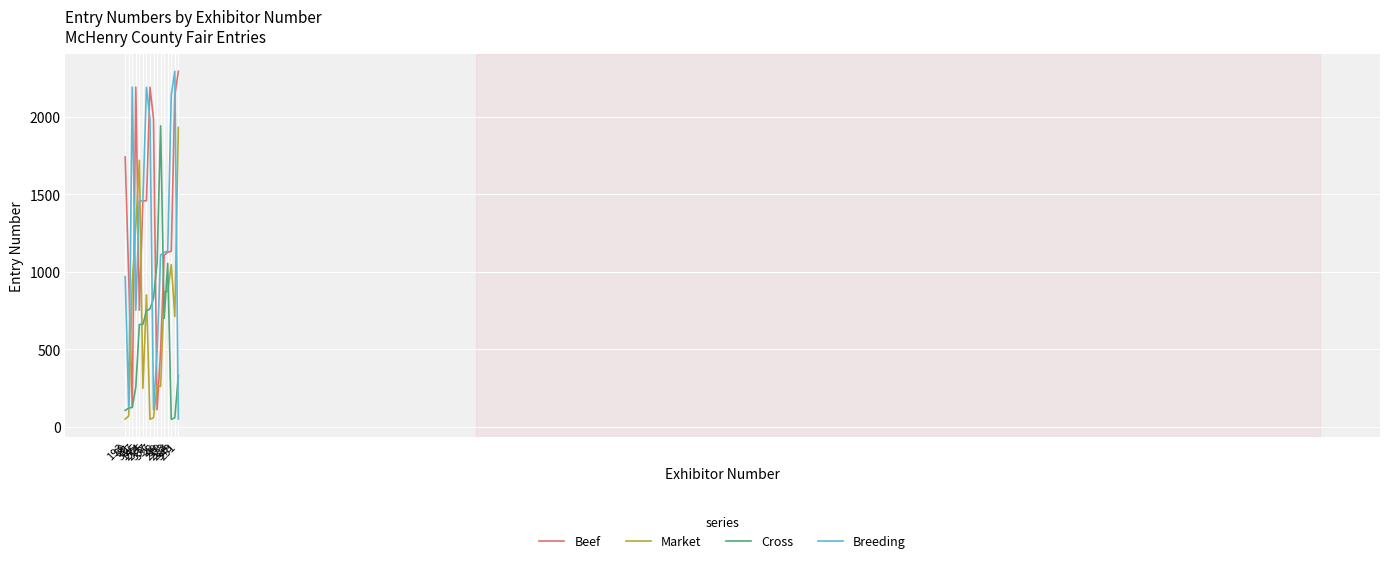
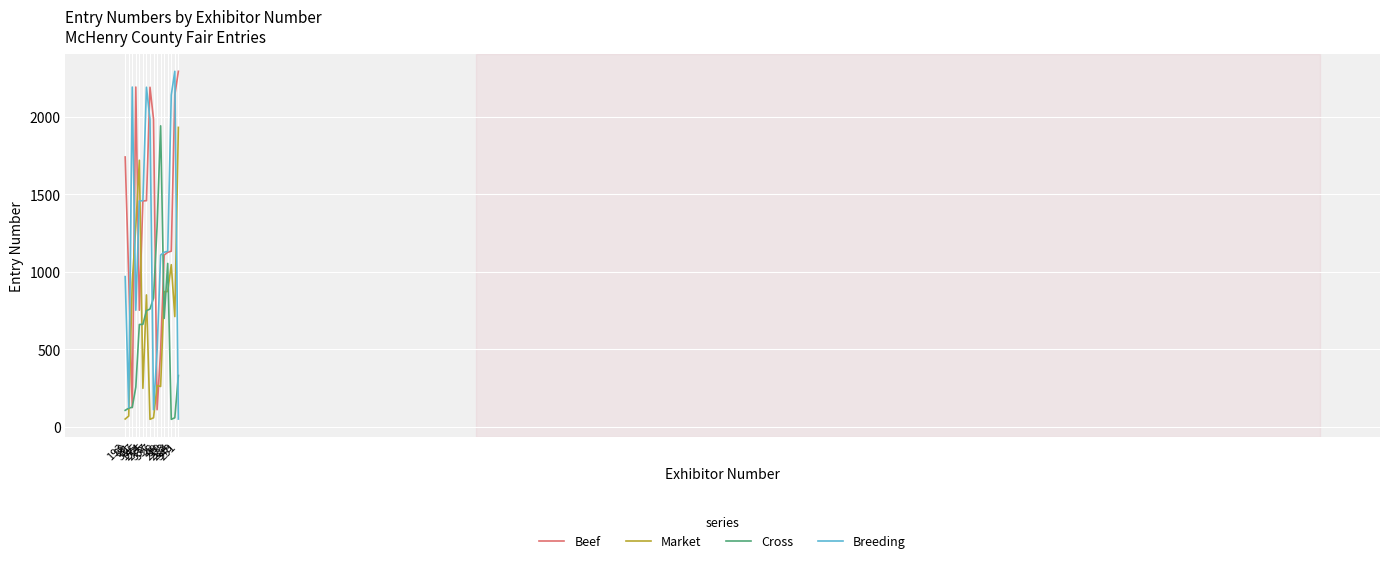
Cross, 28: 1060 -> 1290
